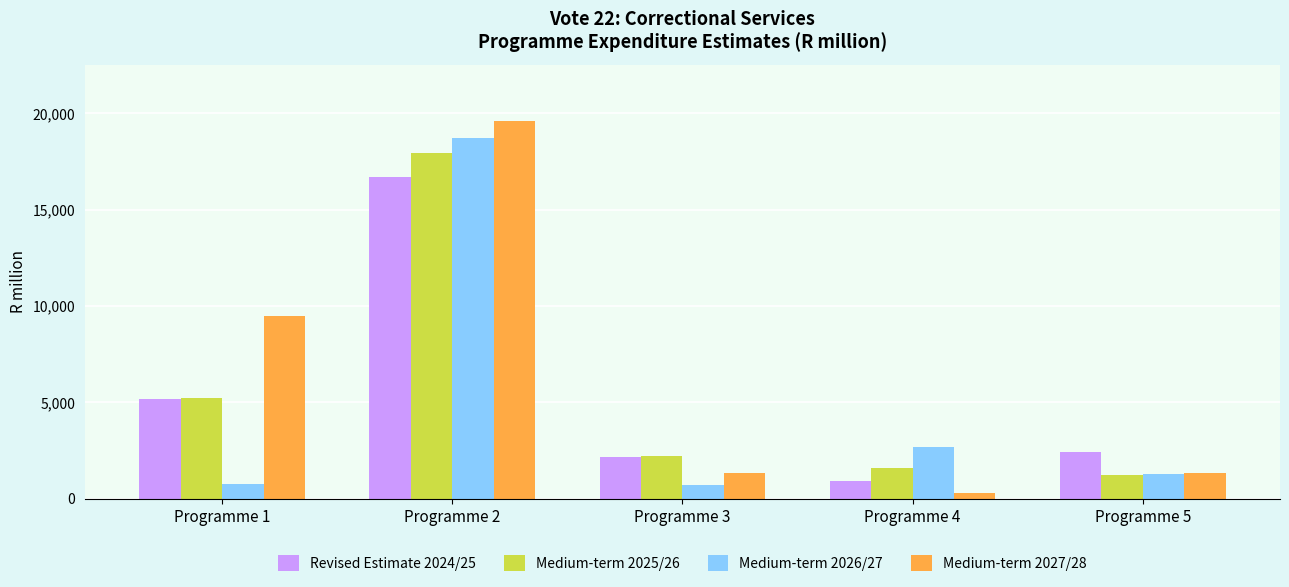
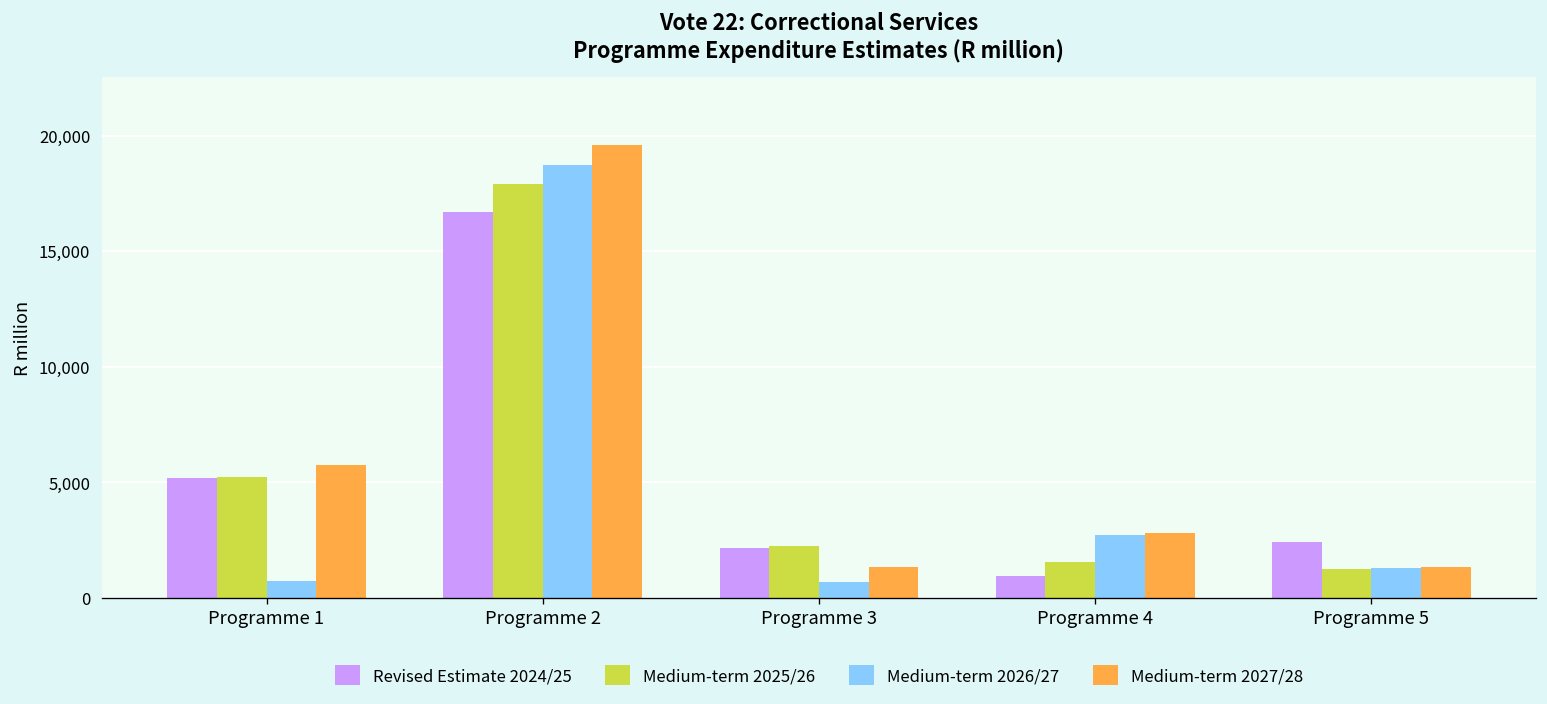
Medium-term 2027/28, Programme 1: 9,500 -> 5,800
Medium-term 2027/28, Programme 4: 300 -> 2,800
